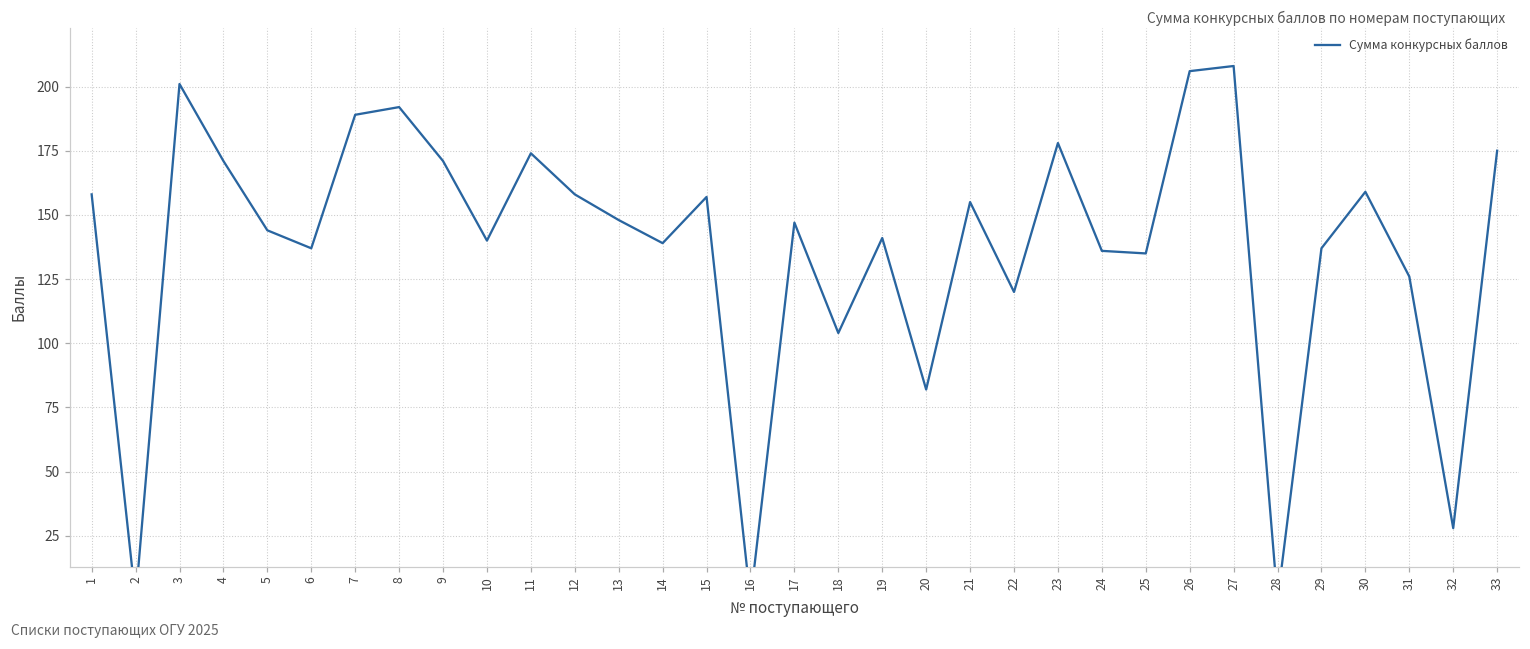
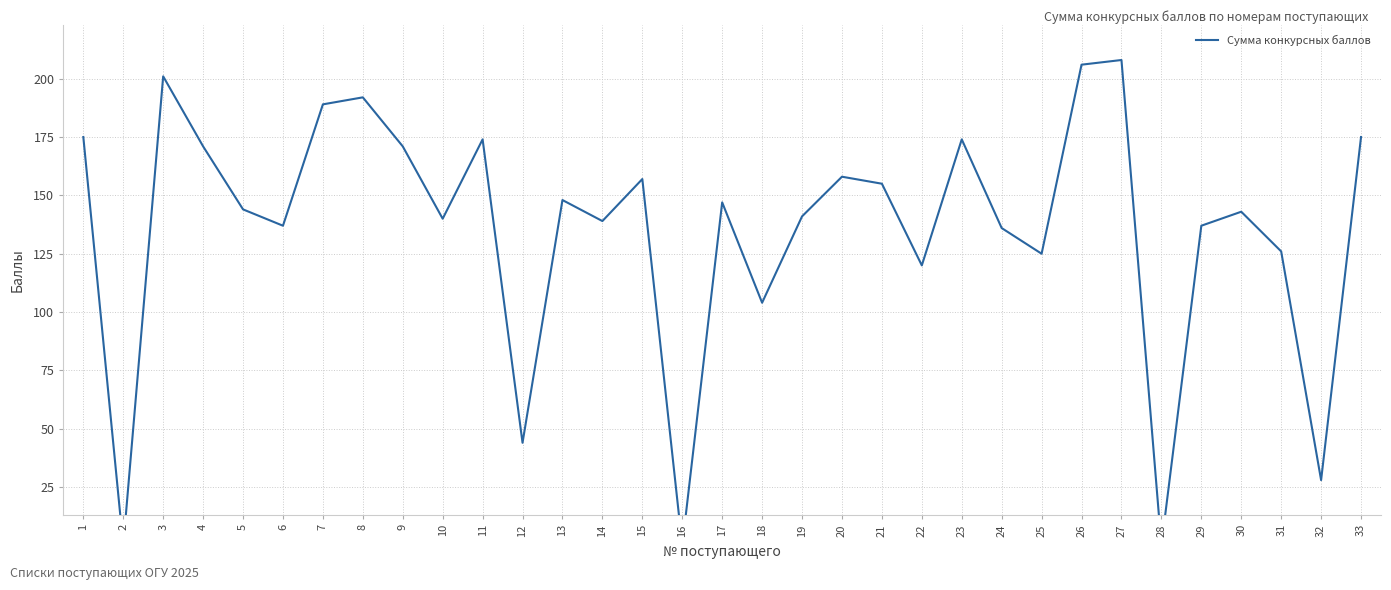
1: 158 -> 175
12: 158 -> 44
20: 82 -> 158
23: 178 -> 174
25: 135 -> 125
30: 159 -> 143
